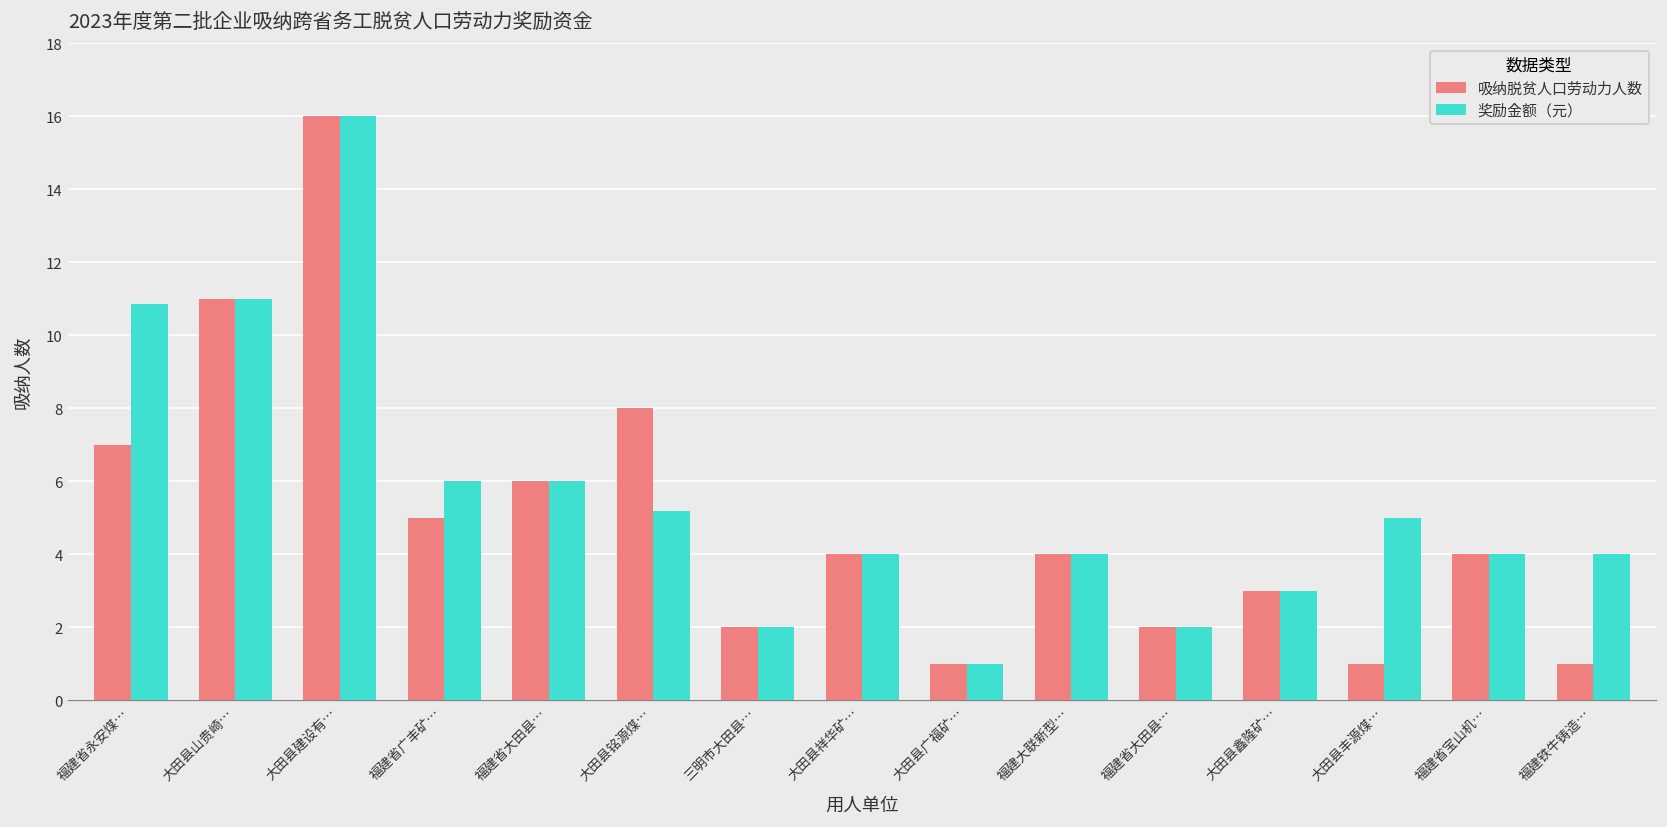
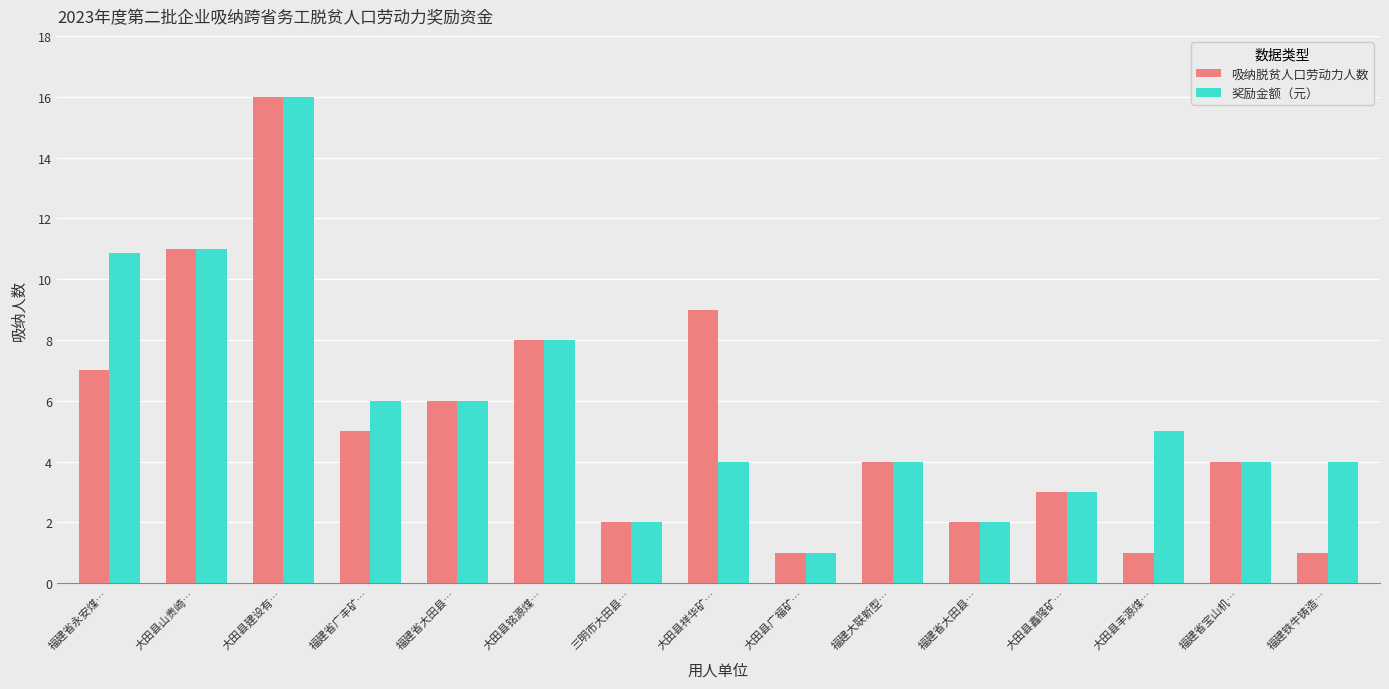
奖励金额（元）, 大田县铭源煤…: 5.2 -> 8.0
吸纳脱贫人口劳动力人数, 大田县祥华矿…: 4 -> 9
